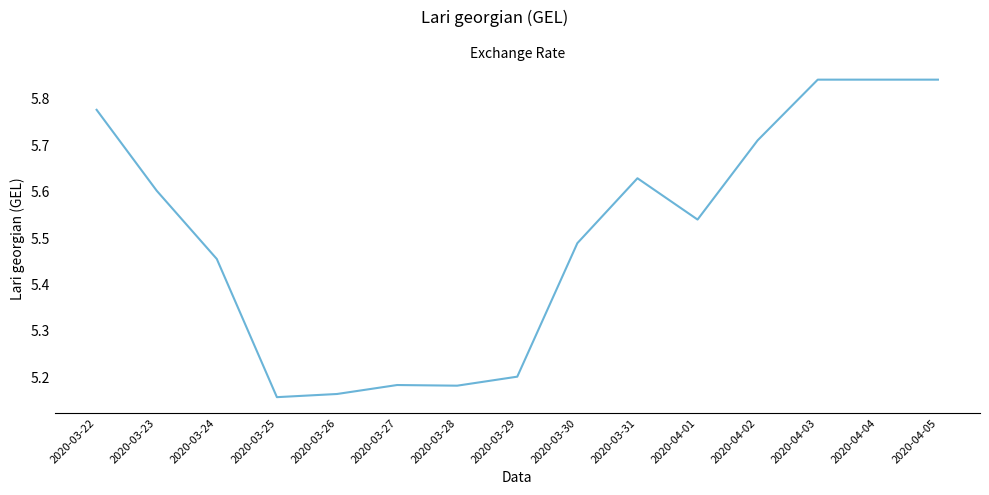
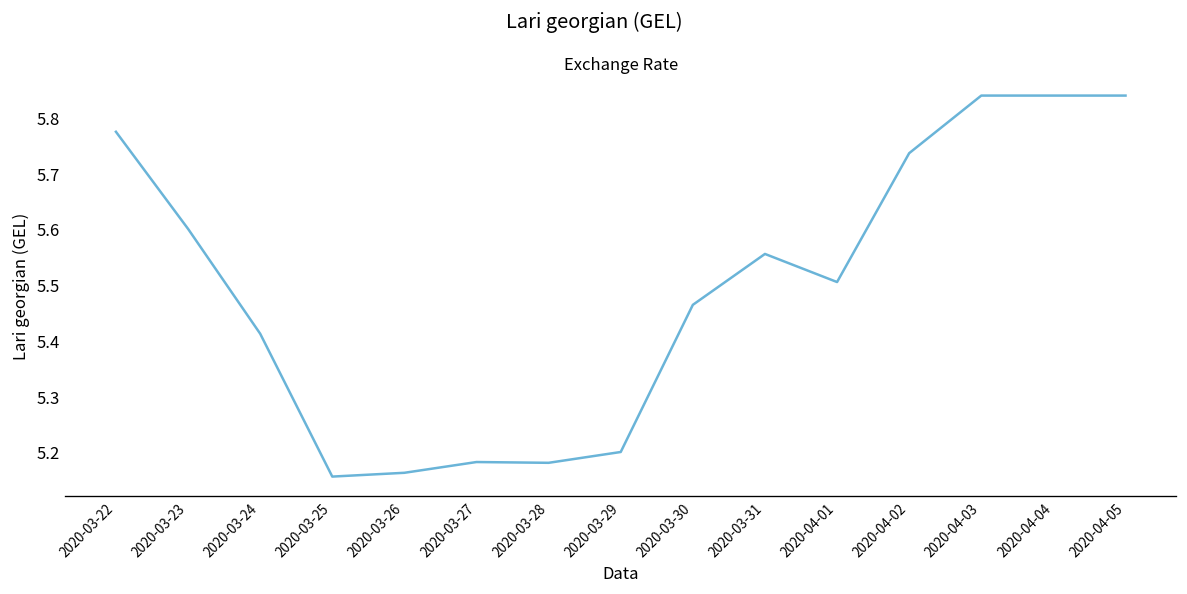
2020-03-24: 5.46 -> 5.41
2020-03-30: 5.49 -> 5.47
2020-03-31: 5.63 -> 5.56
2020-04-01: 5.54 -> 5.51
2020-04-02: 5.71 -> 5.74
